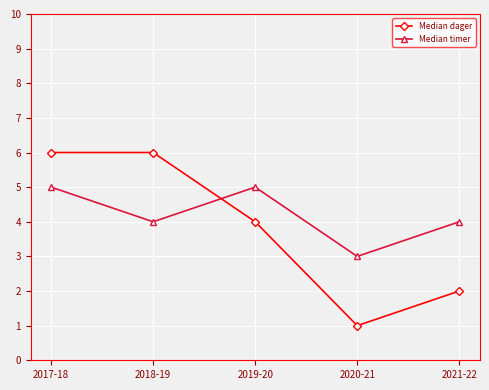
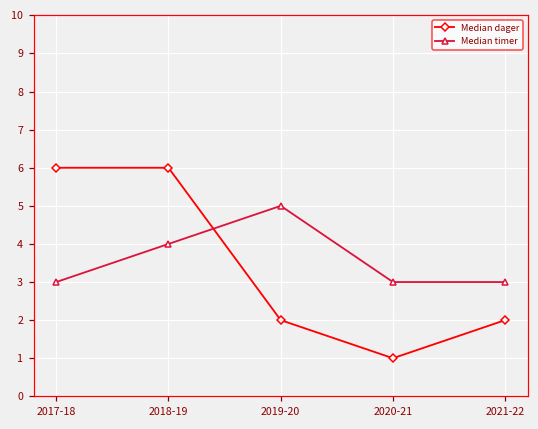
Median timer, 2017-18: 5 -> 3
Median dager, 2019-20: 4 -> 2
Median timer, 2021-22: 4 -> 3
